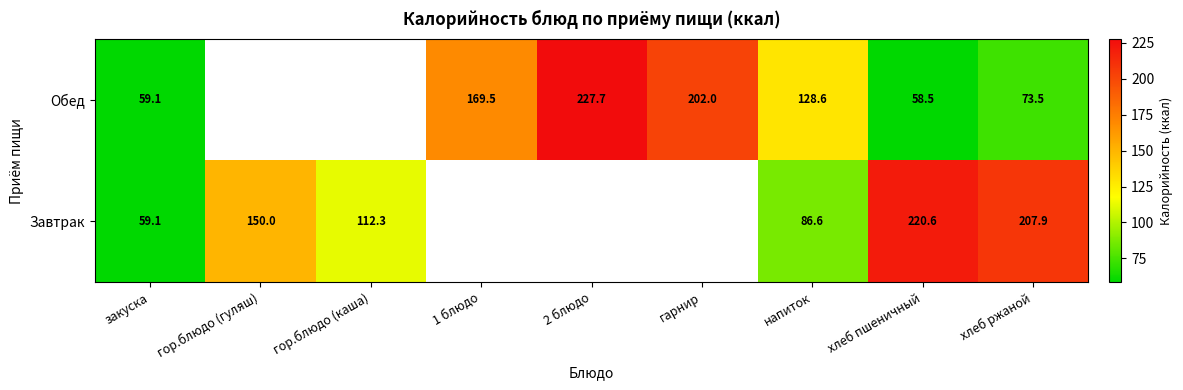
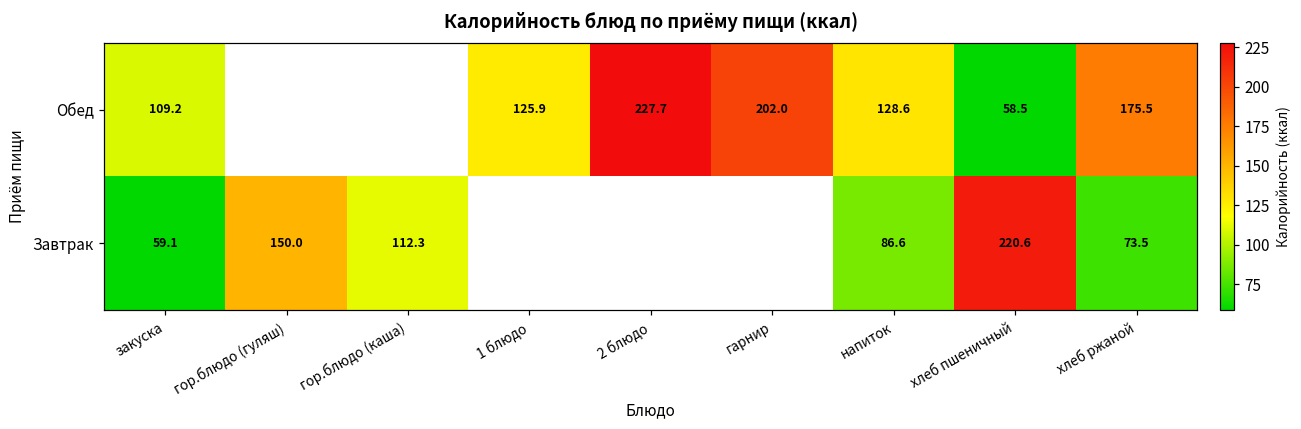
Обед, закуска: 59.1 -> 109.2
Обед, 1 блюдо: 169.5 -> 125.9
Обед, хлеб ржаной: 73.5 -> 175.5
Завтрак, хлеб ржаной: 207.9 -> 73.5
